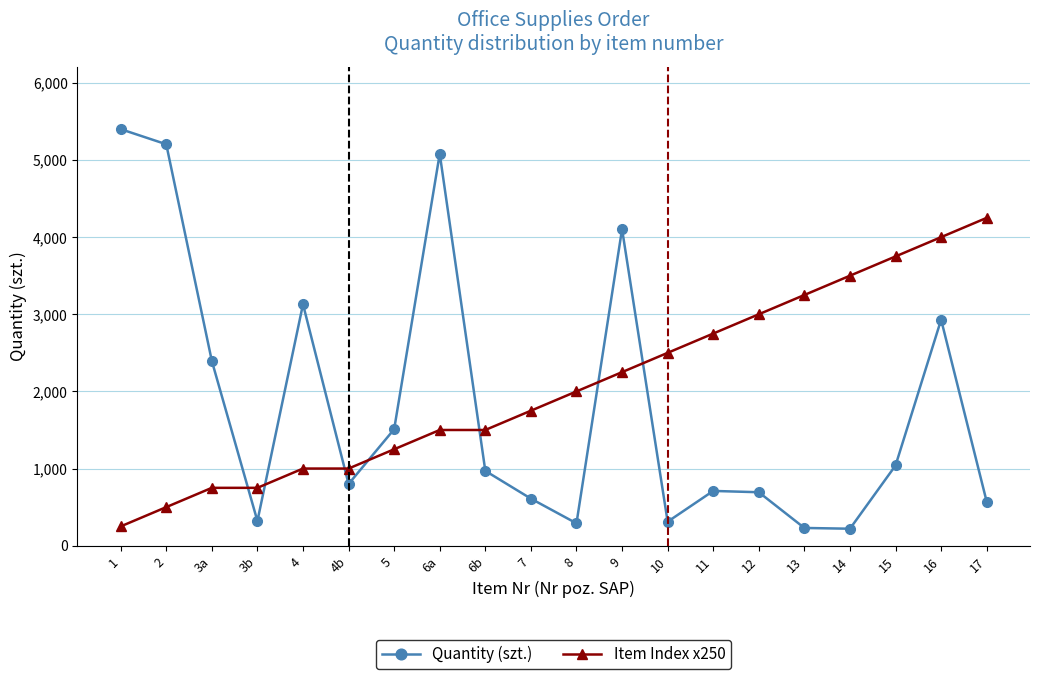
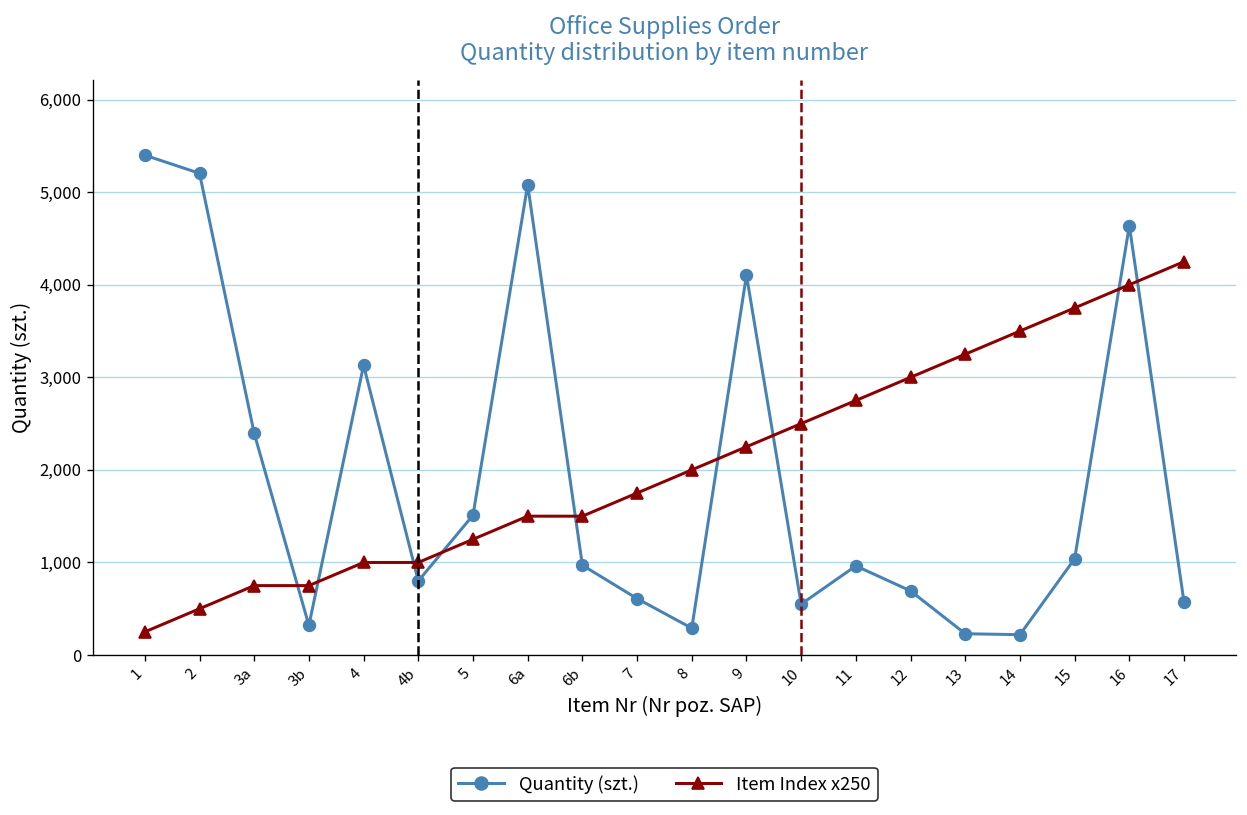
Quantity (szt.), 10: 300 -> 600
Quantity (szt.), 11: 700 -> 1,000
Quantity (szt.), 16: 2,900 -> 4,600
